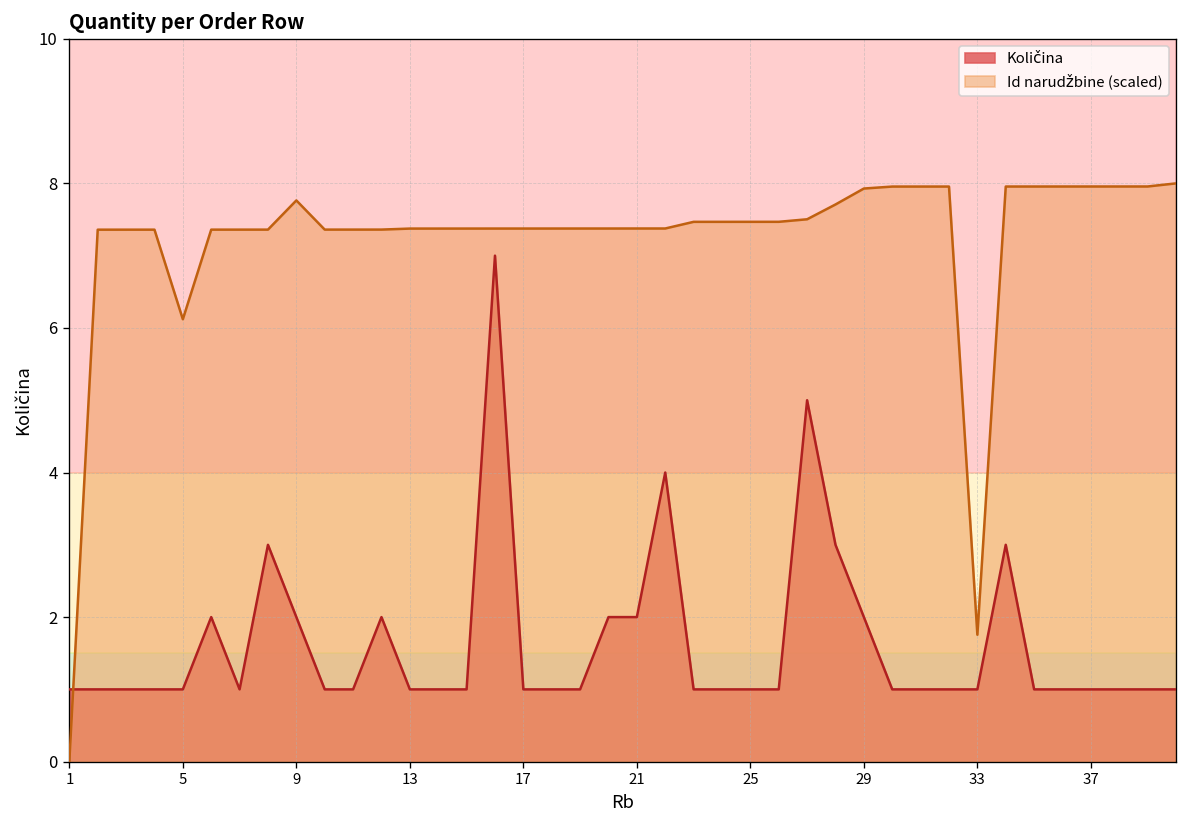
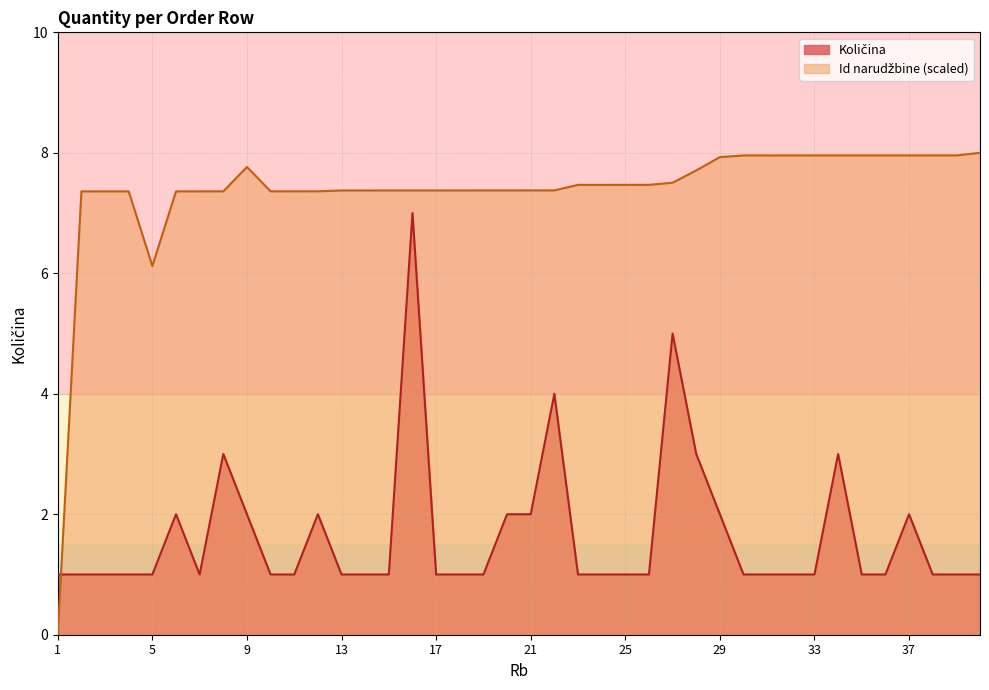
Id narudžbine (scaled), 33: 1.8 -> 8.0
Količina, 37: 1 -> 2
